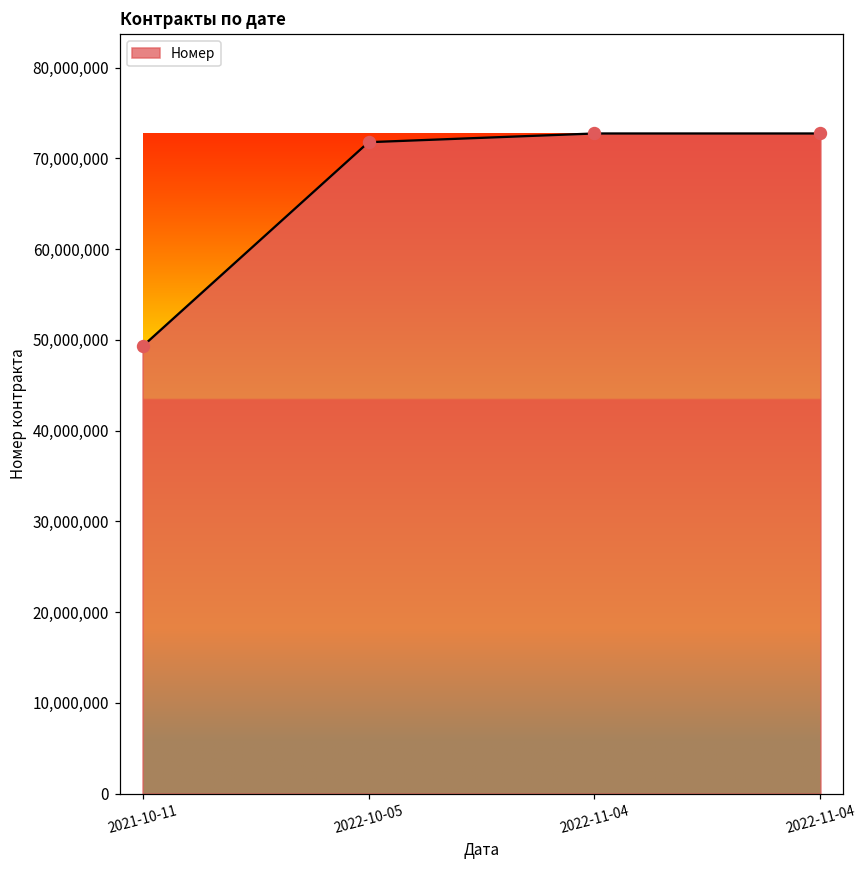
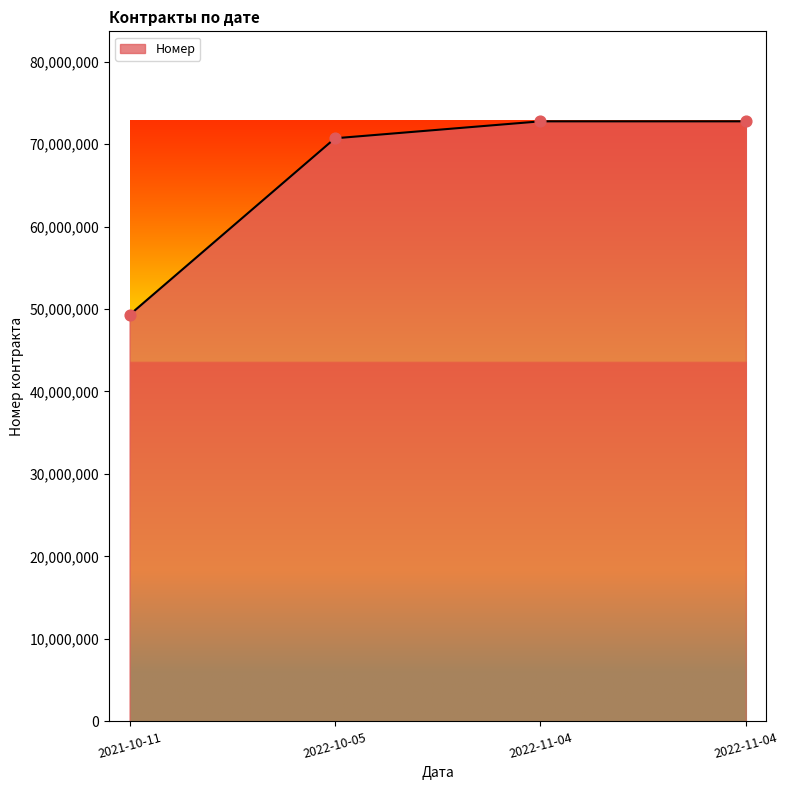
2022-10-05: 72,000,000 -> 71,000,000
